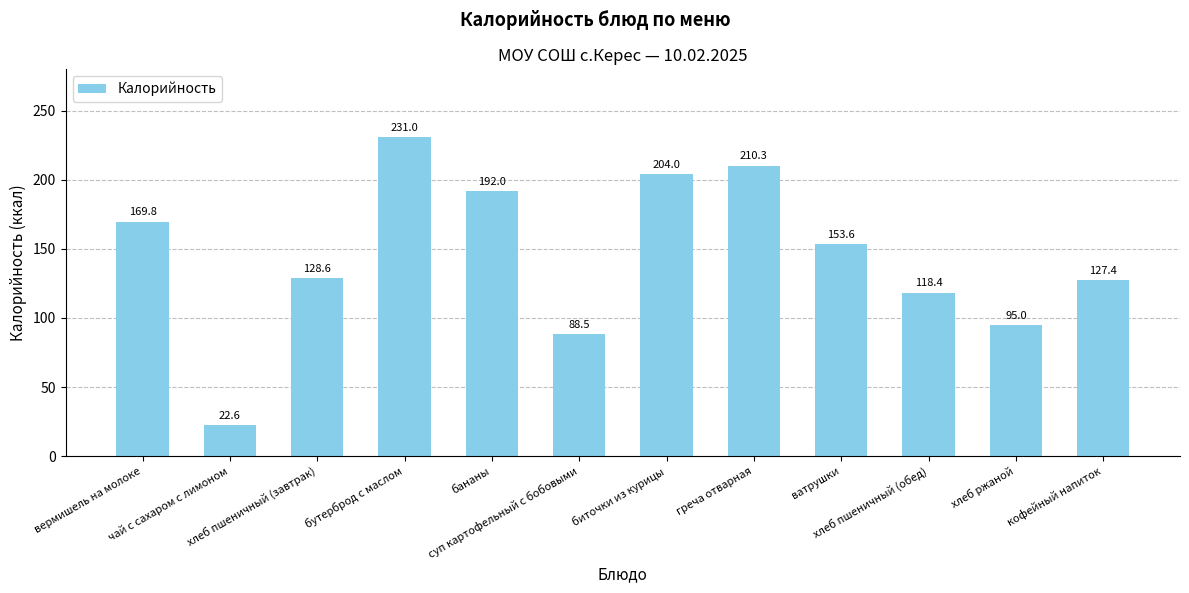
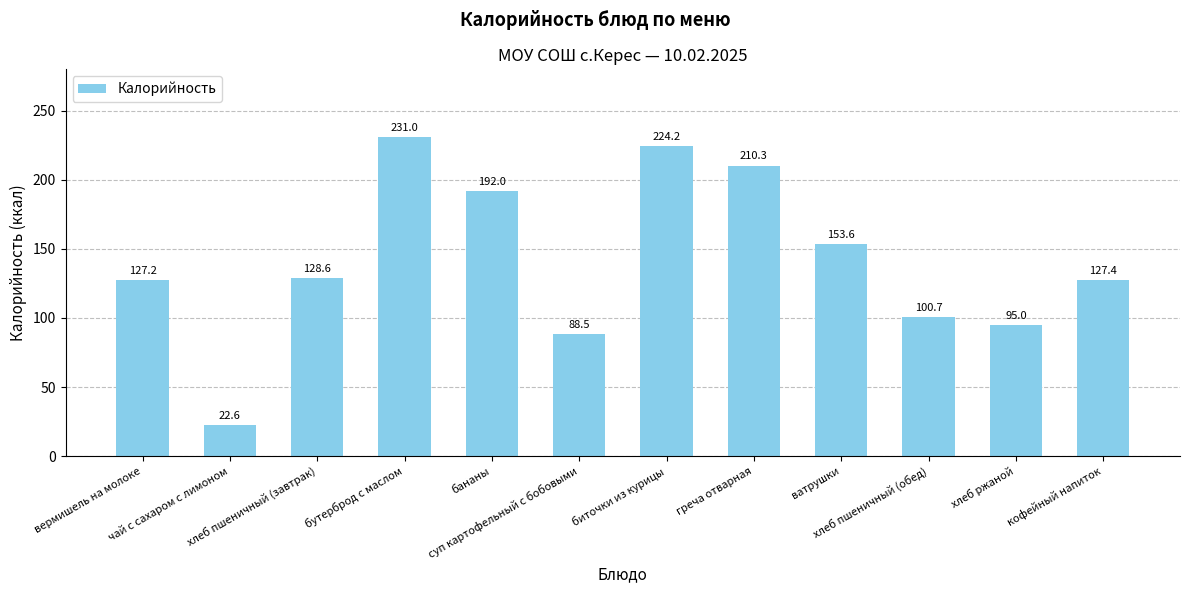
вермишель на молоке: 169.8 -> 127.2
биточки из курицы: 204.0 -> 224.2
хлеб пшеничный (обед): 118.4 -> 100.7
